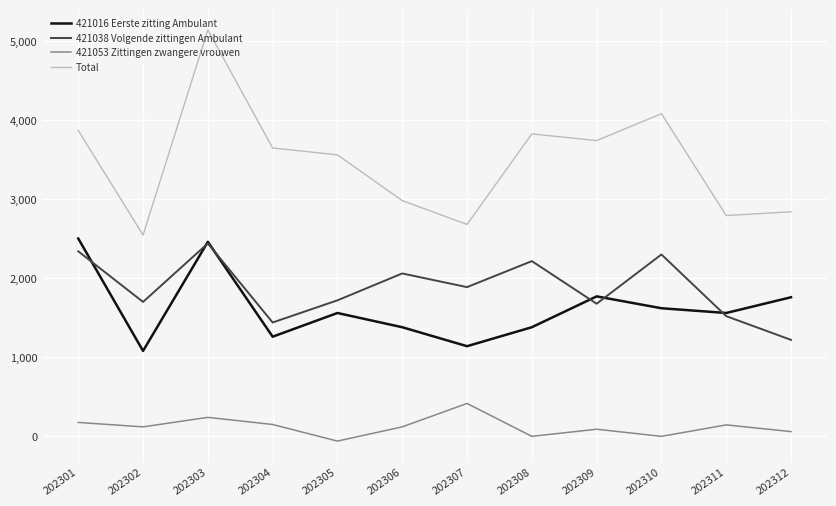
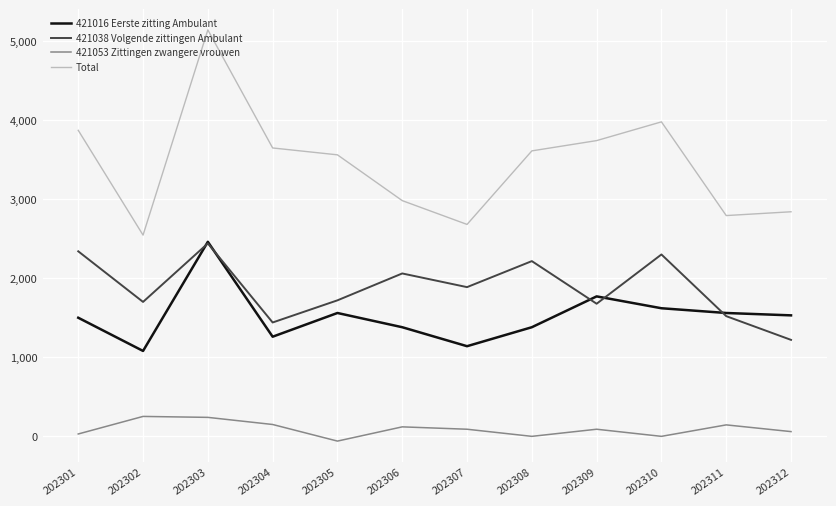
421016 Eerste zitting Ambulant, 202301: 2,500 -> 1,500
421053 Zittingen zwangere vrouwen, 202301: 200 -> 0
421053 Zittingen zwangere vrouwen, 202302: 100 -> 300
421053 Zittingen zwangere vrouwen, 202307: 400 -> 100
Total, 202308: 3,800 -> 3,600
Total, 202310: 4,100 -> 4,000
421016 Eerste zitting Ambulant, 202312: 1,800 -> 1,500
